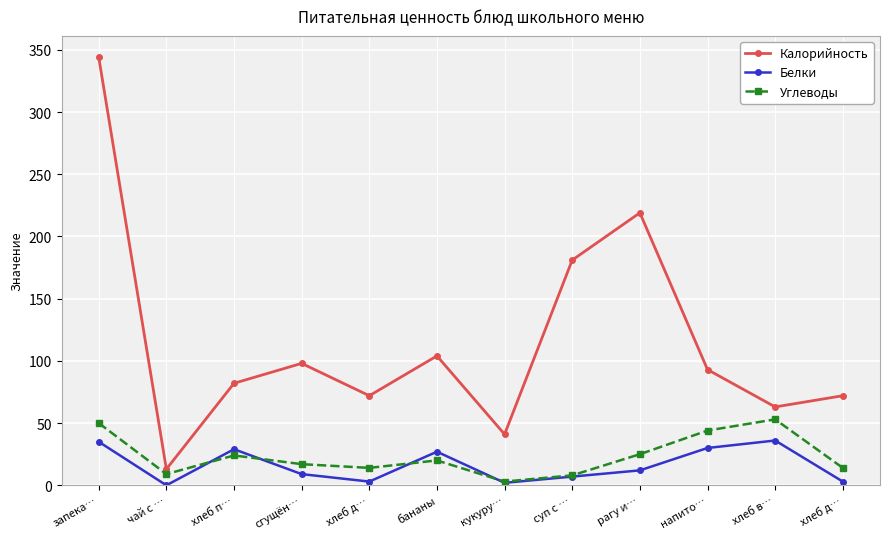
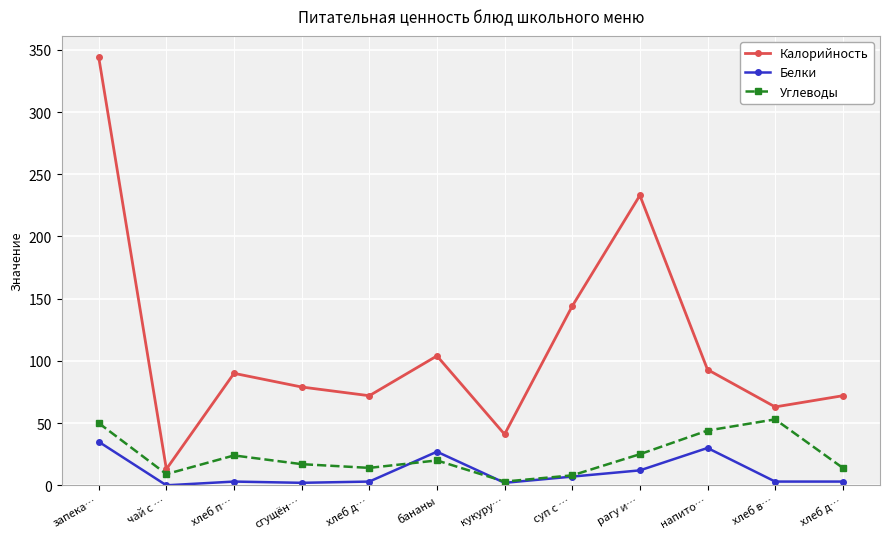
Калорийность, хлеб п…: 82 -> 90
Белки, хлеб п…: 29 -> 3
Калорийность, сгущён…: 98 -> 79
Белки, сгущён…: 9 -> 2
Калорийность, суп с …: 181 -> 144
Калорийность, рагу и…: 219 -> 233
Белки, хлеб в…: 36 -> 3
